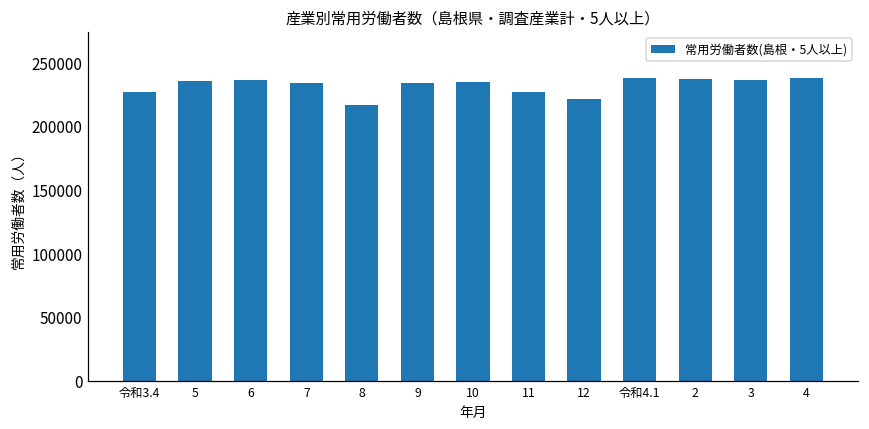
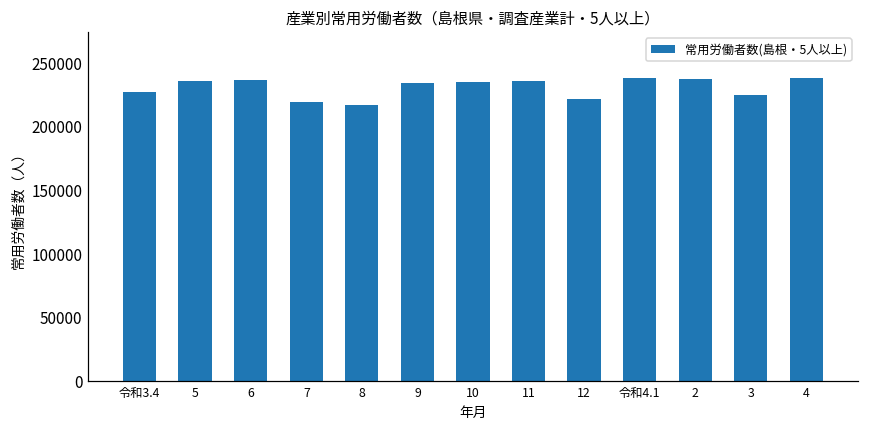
7: 235000 -> 220000
11: 228000 -> 236000
3: 237000 -> 225000
